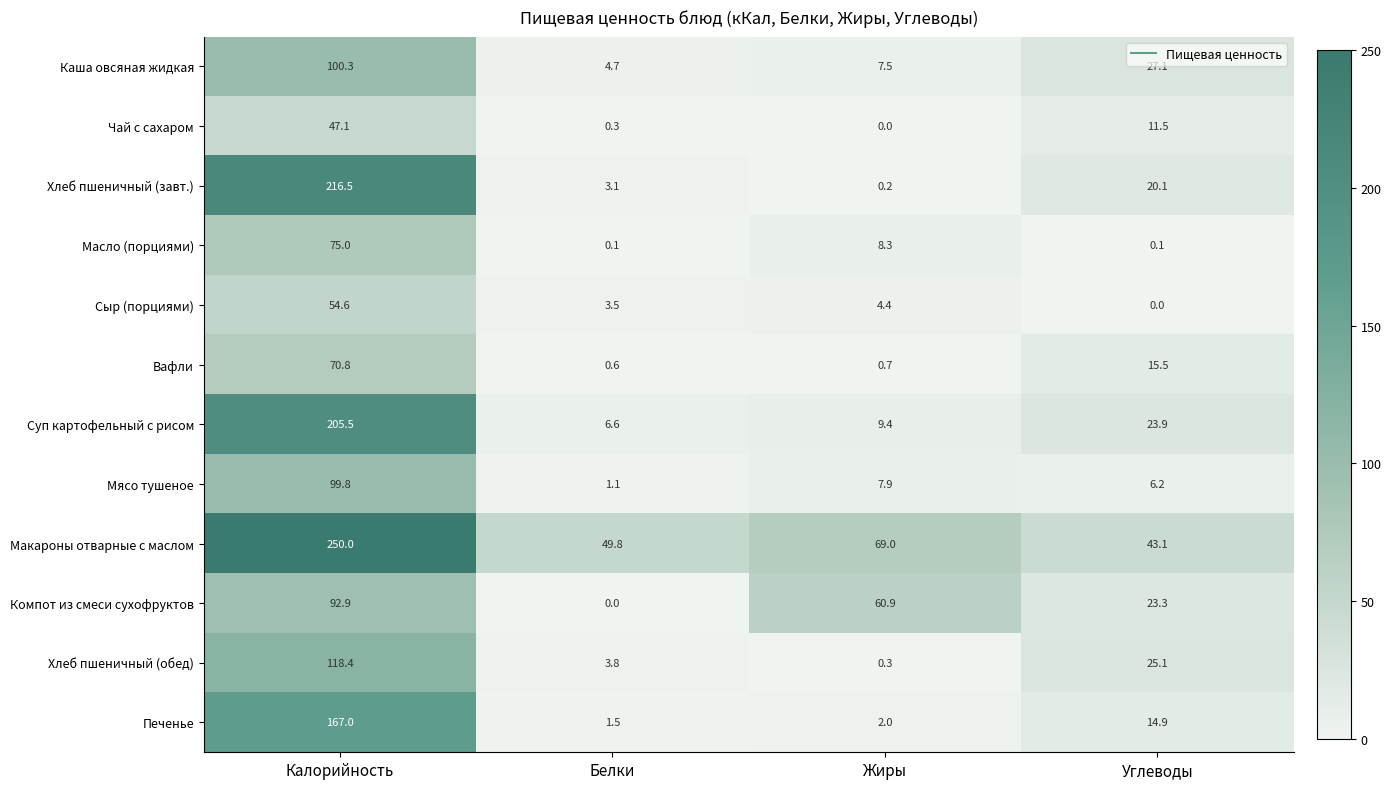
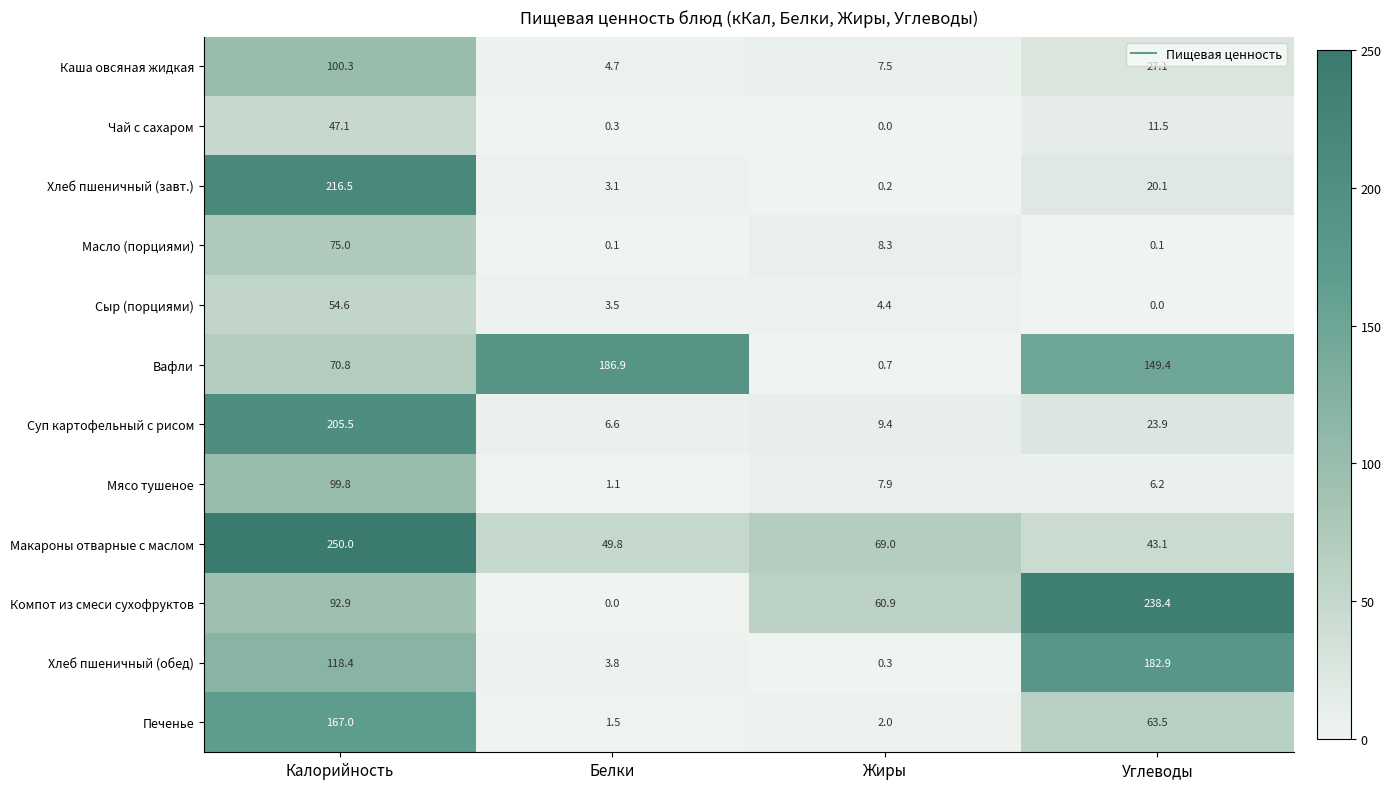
Вафли, Белки: 0.6 -> 186.9
Вафли, Углеводы: 15.5 -> 149.4
Компот из смеси сухофруктов, Углеводы: 23.3 -> 238.4
Хлеб пшеничный (обед), Углеводы: 25.1 -> 182.9
Печенье, Углеводы: 14.9 -> 63.5
